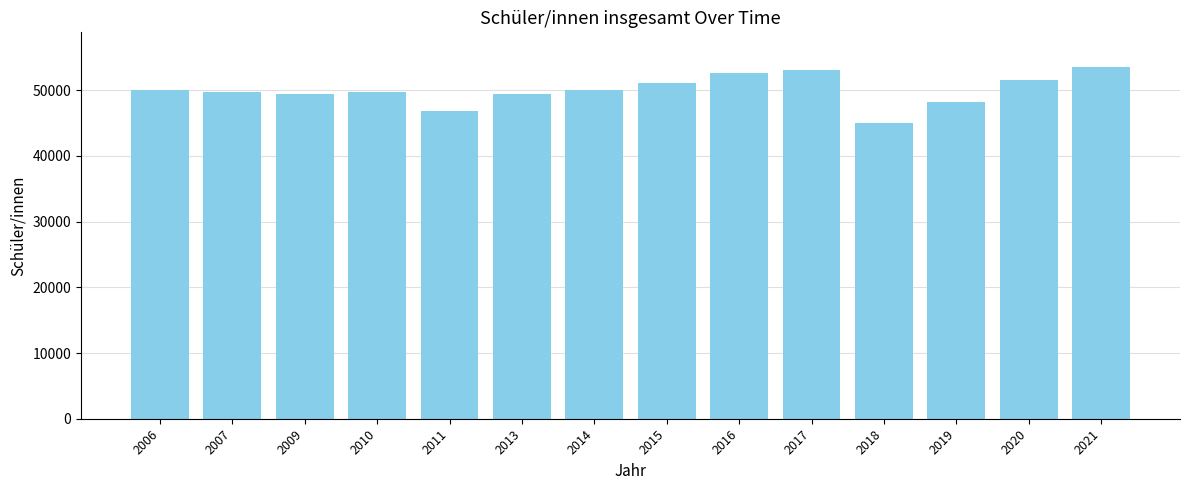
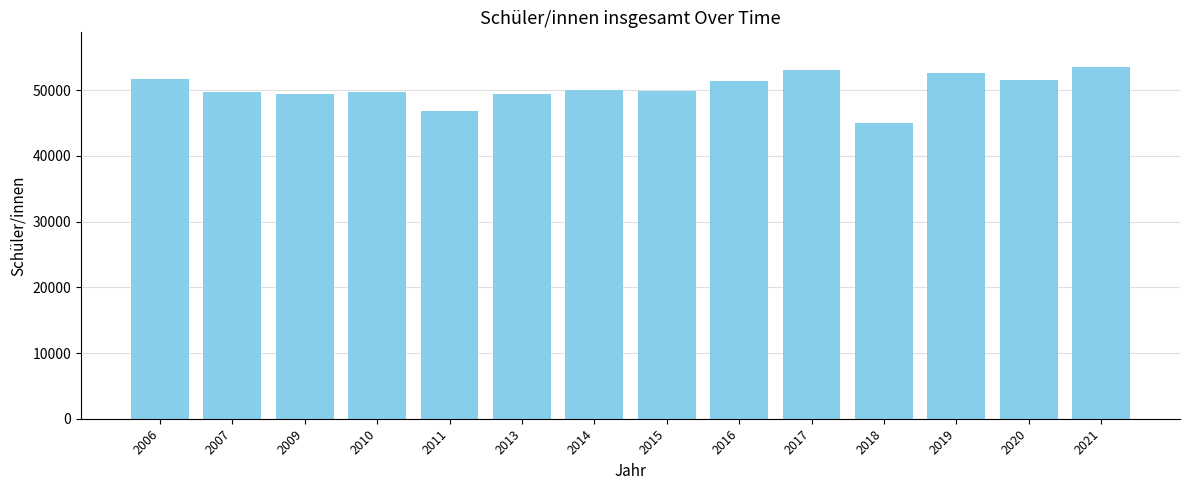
2006: 50000 -> 52000
2015: 51000 -> 50000
2016: 53000 -> 51000
2019: 48000 -> 53000
